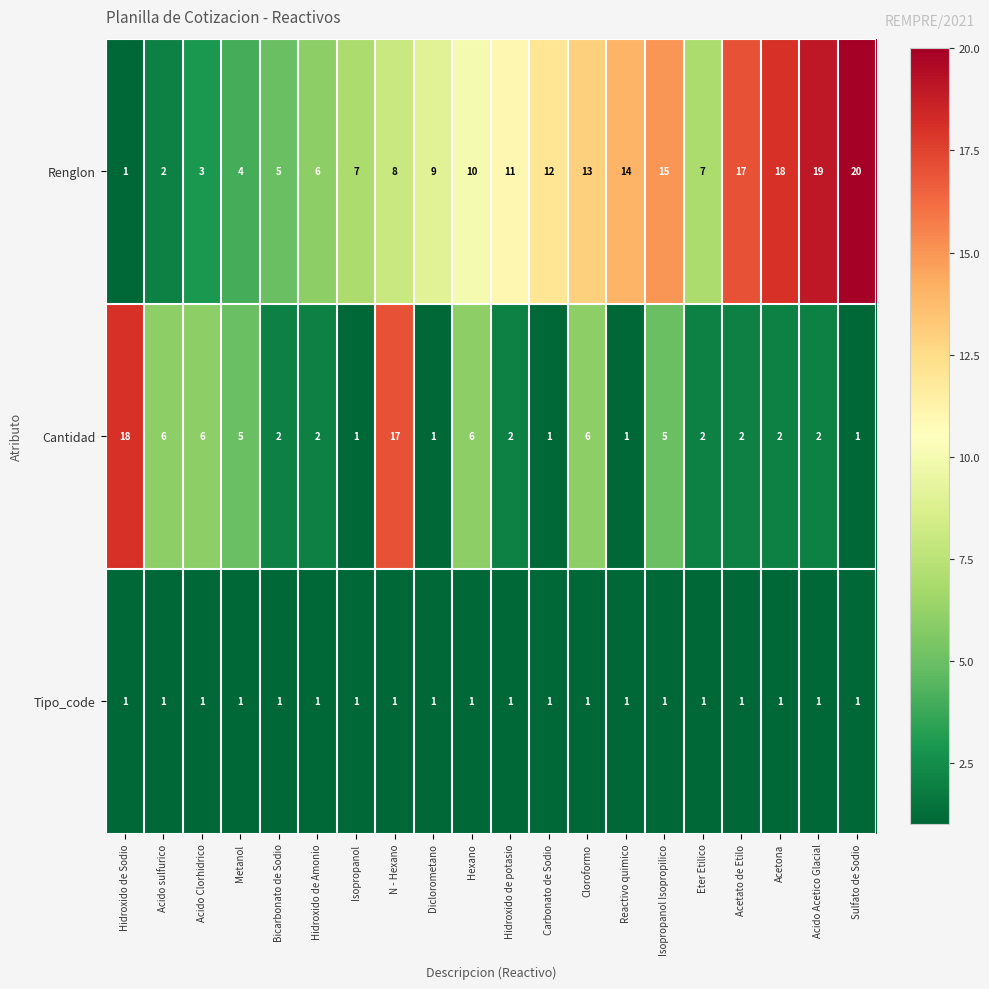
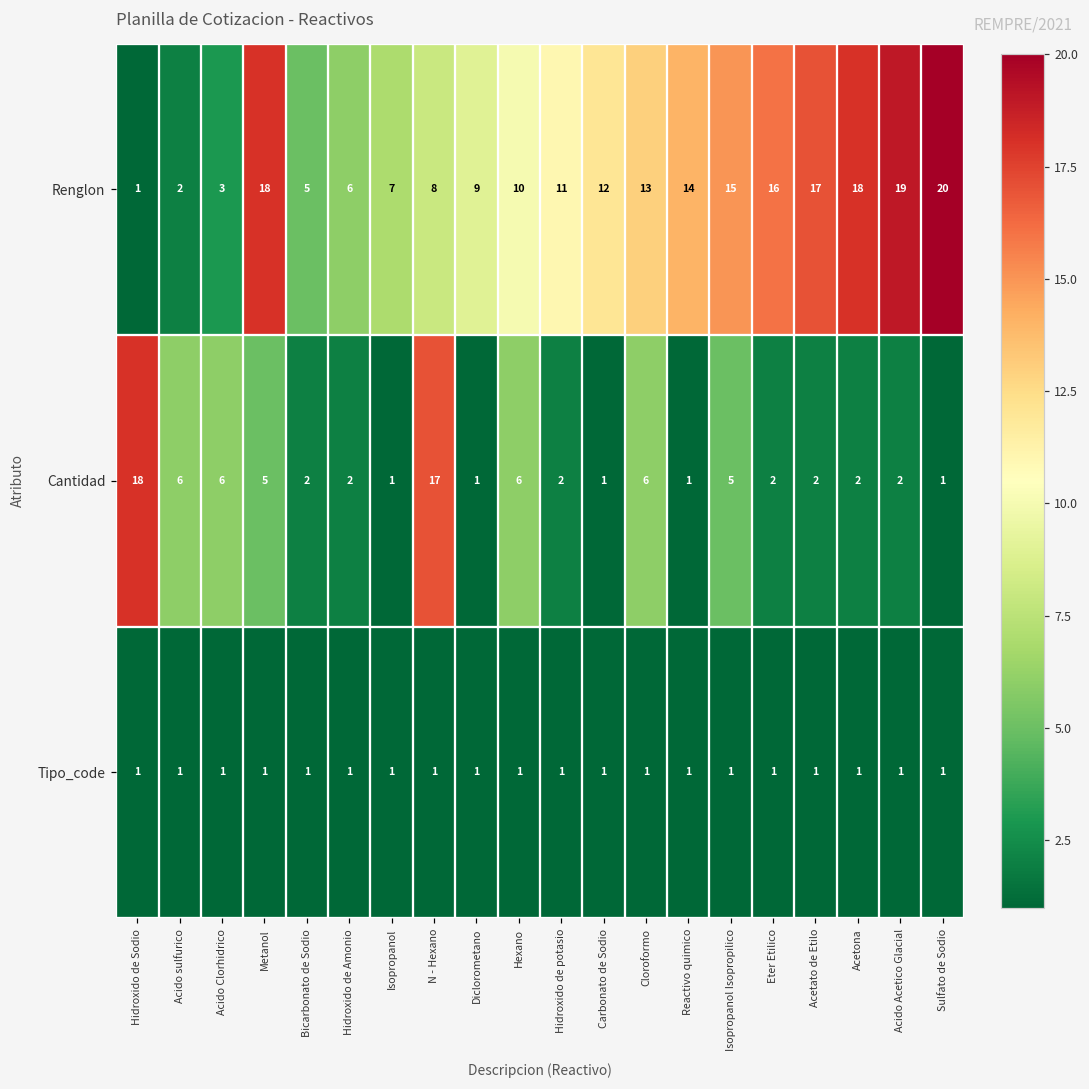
Renglon, Metanol: 4 -> 18
Renglon, Eter Etilico: 7 -> 16
